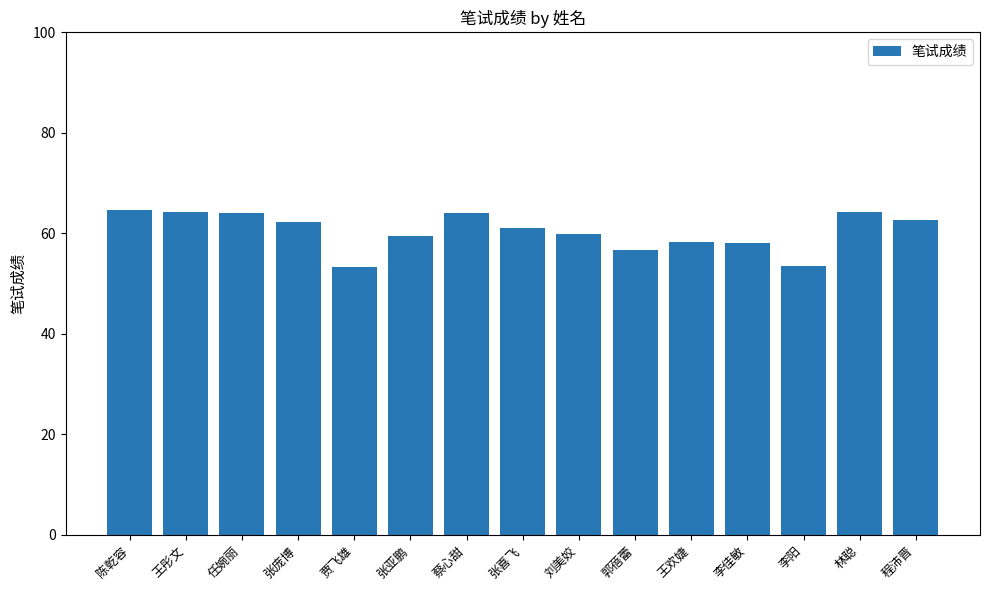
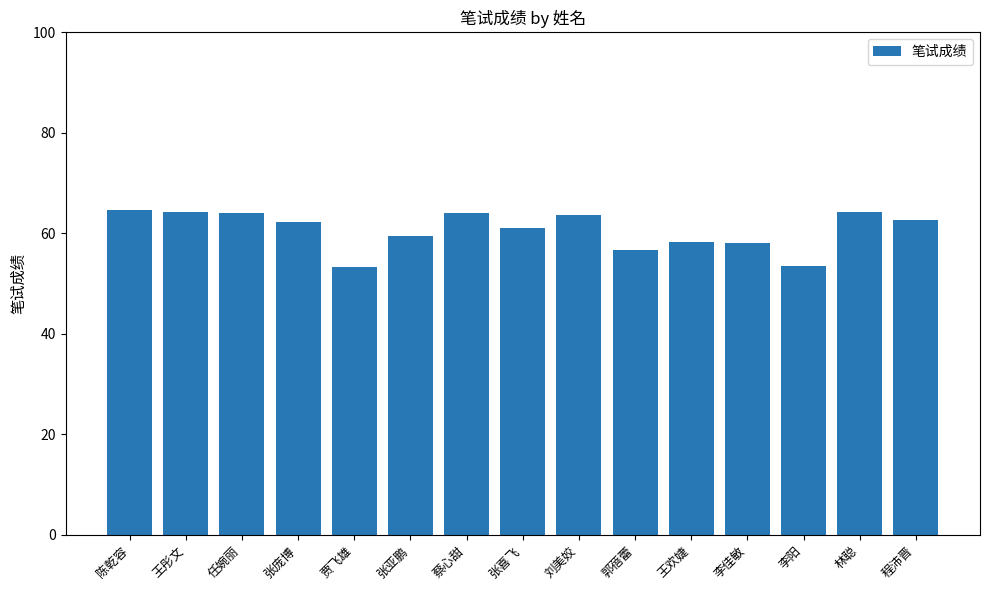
刘美姣: 60 -> 64
